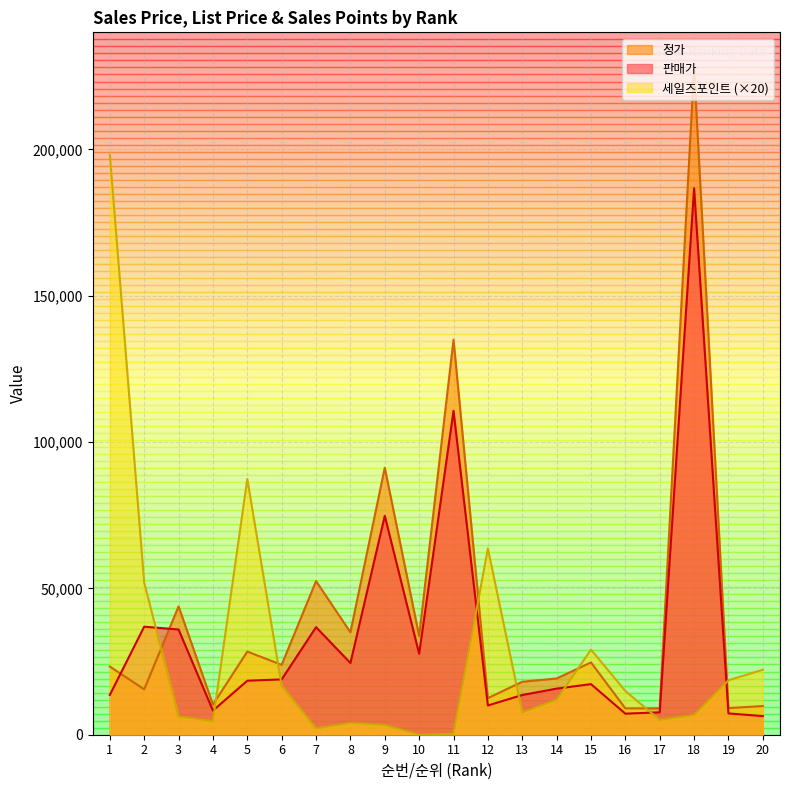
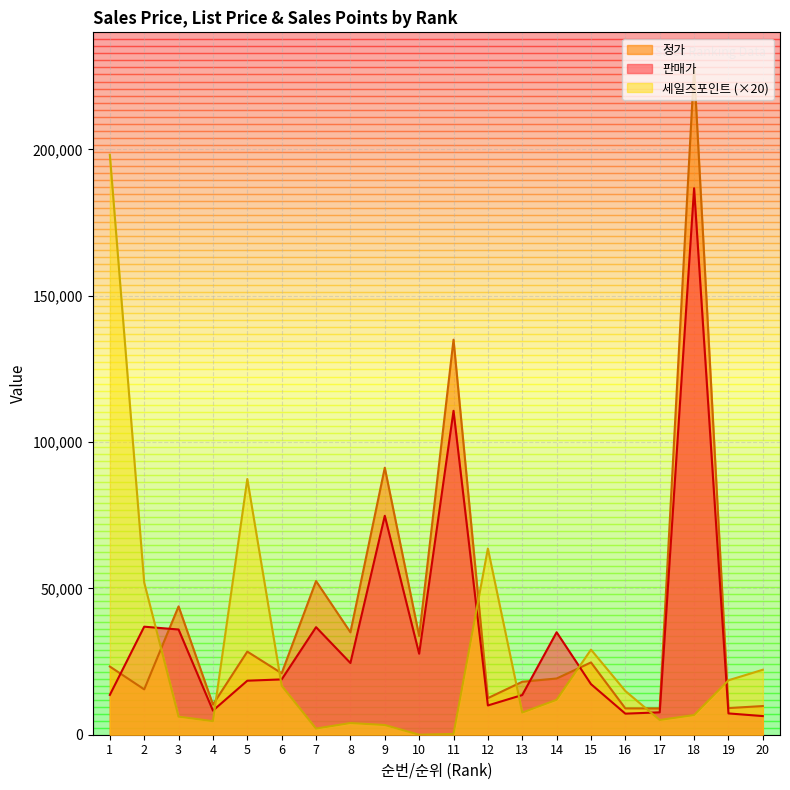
정가, 6: 24,000 -> 21,000
판매가, 14: 16,000 -> 35,000
